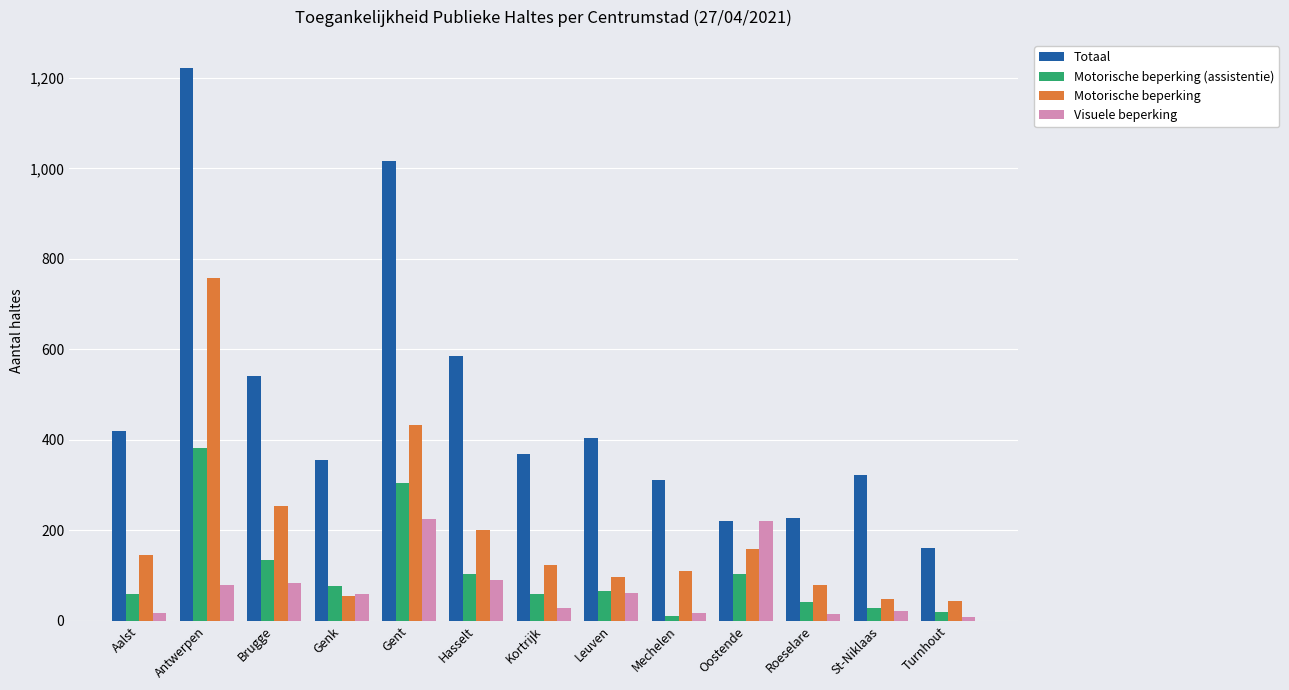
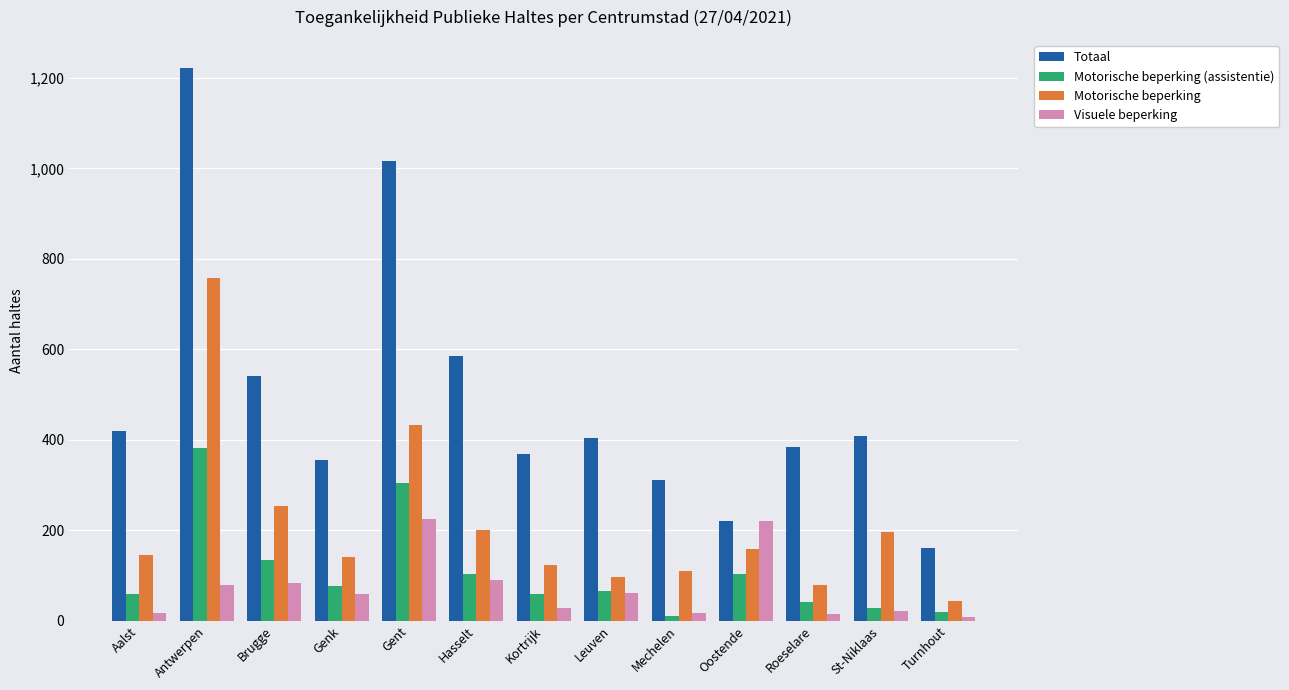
Motorische beperking, Genk: 50 -> 140
Totaal, Roeselare: 230 -> 390
Totaal, St-Niklaas: 320 -> 410
Motorische beperking, St-Niklaas: 50 -> 200
